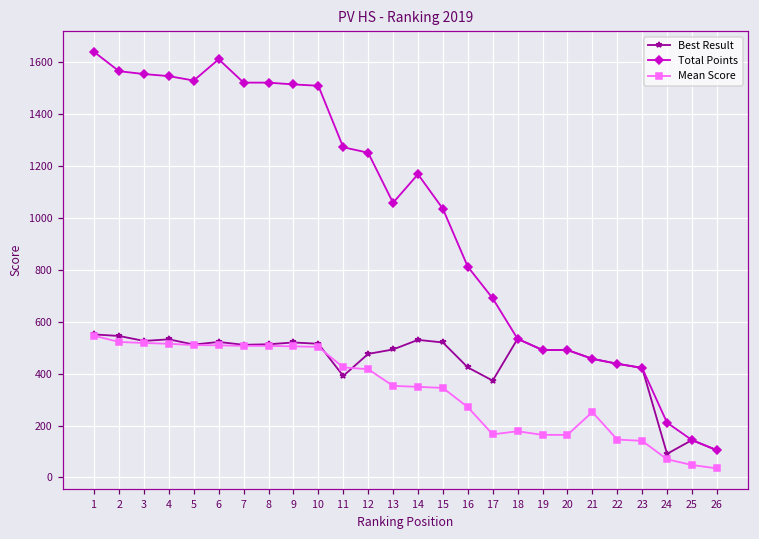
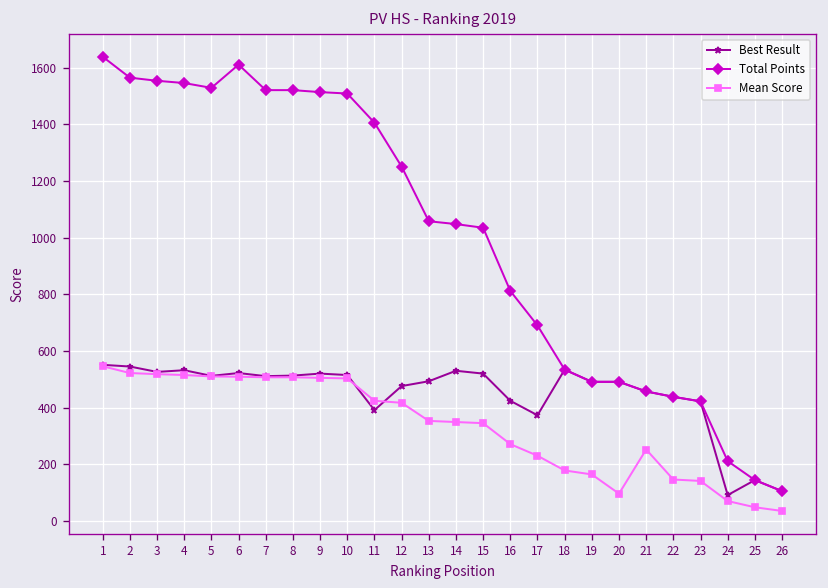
Total Points, 11: 1270 -> 1410
Total Points, 14: 1170 -> 1050
Mean Score, 17: 170 -> 230
Mean Score, 20: 160 -> 100
